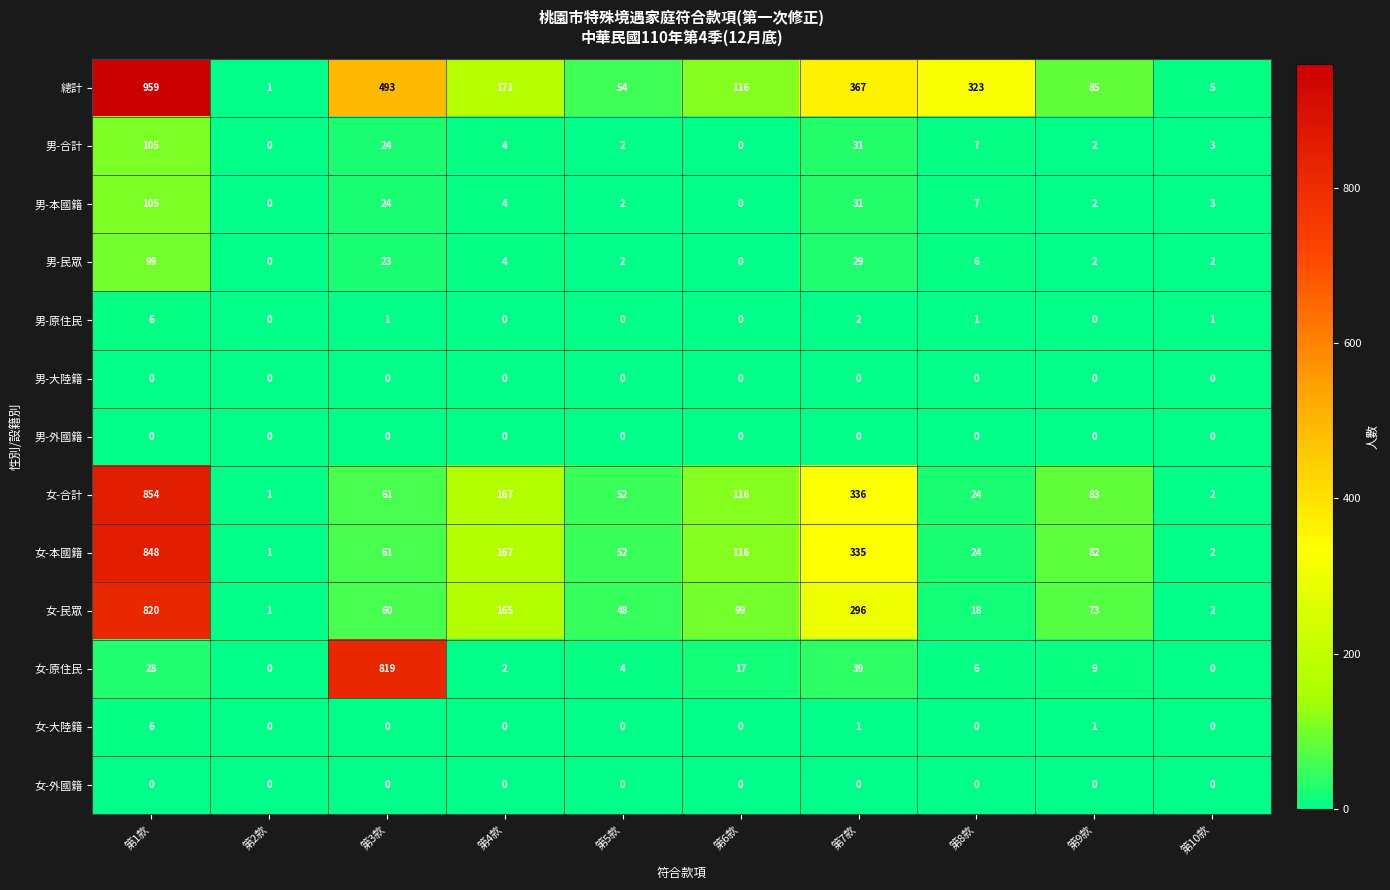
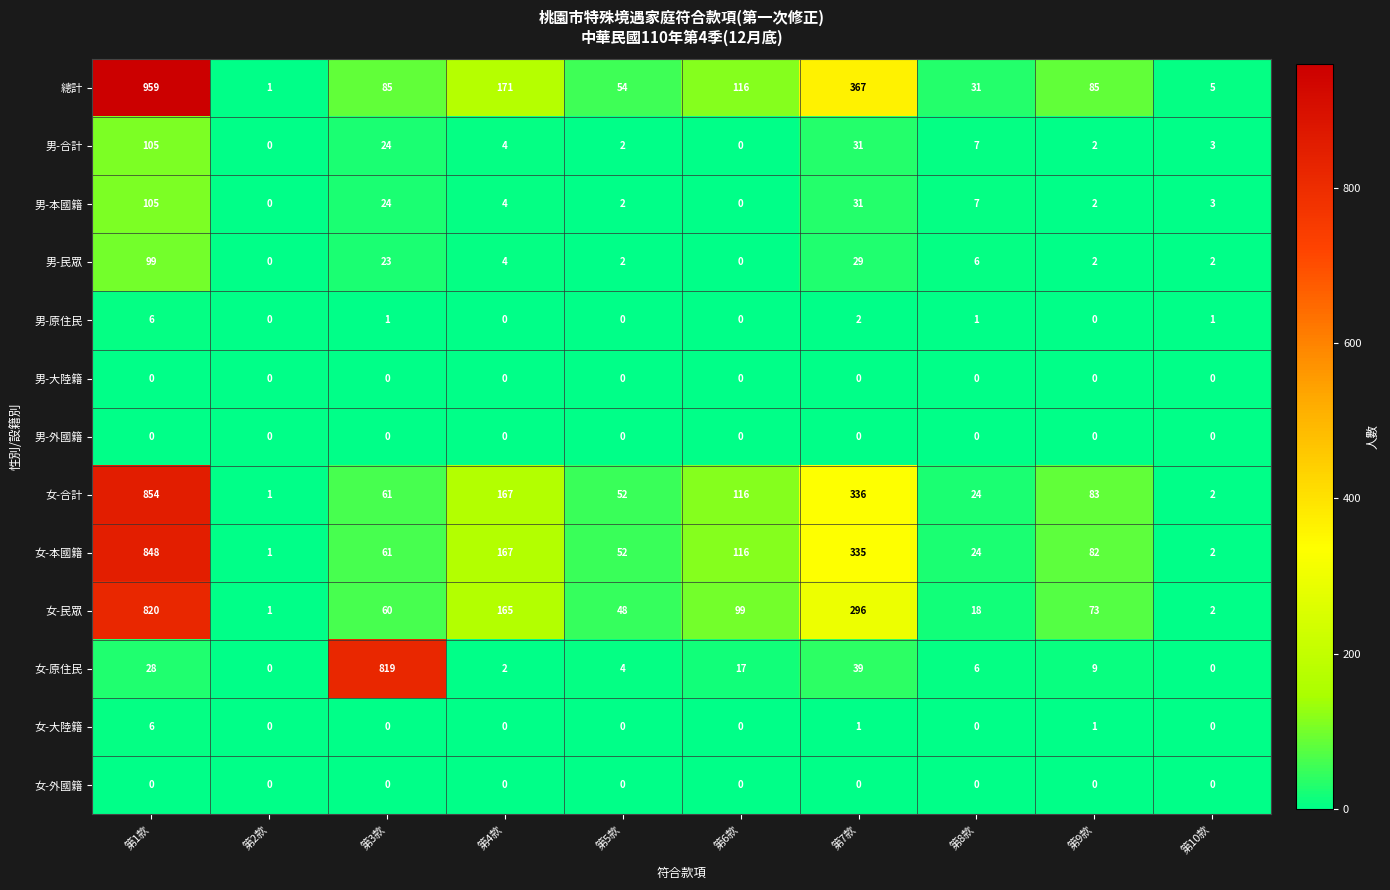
總計, 第3款: 493 -> 85
總計, 第8款: 323 -> 31
